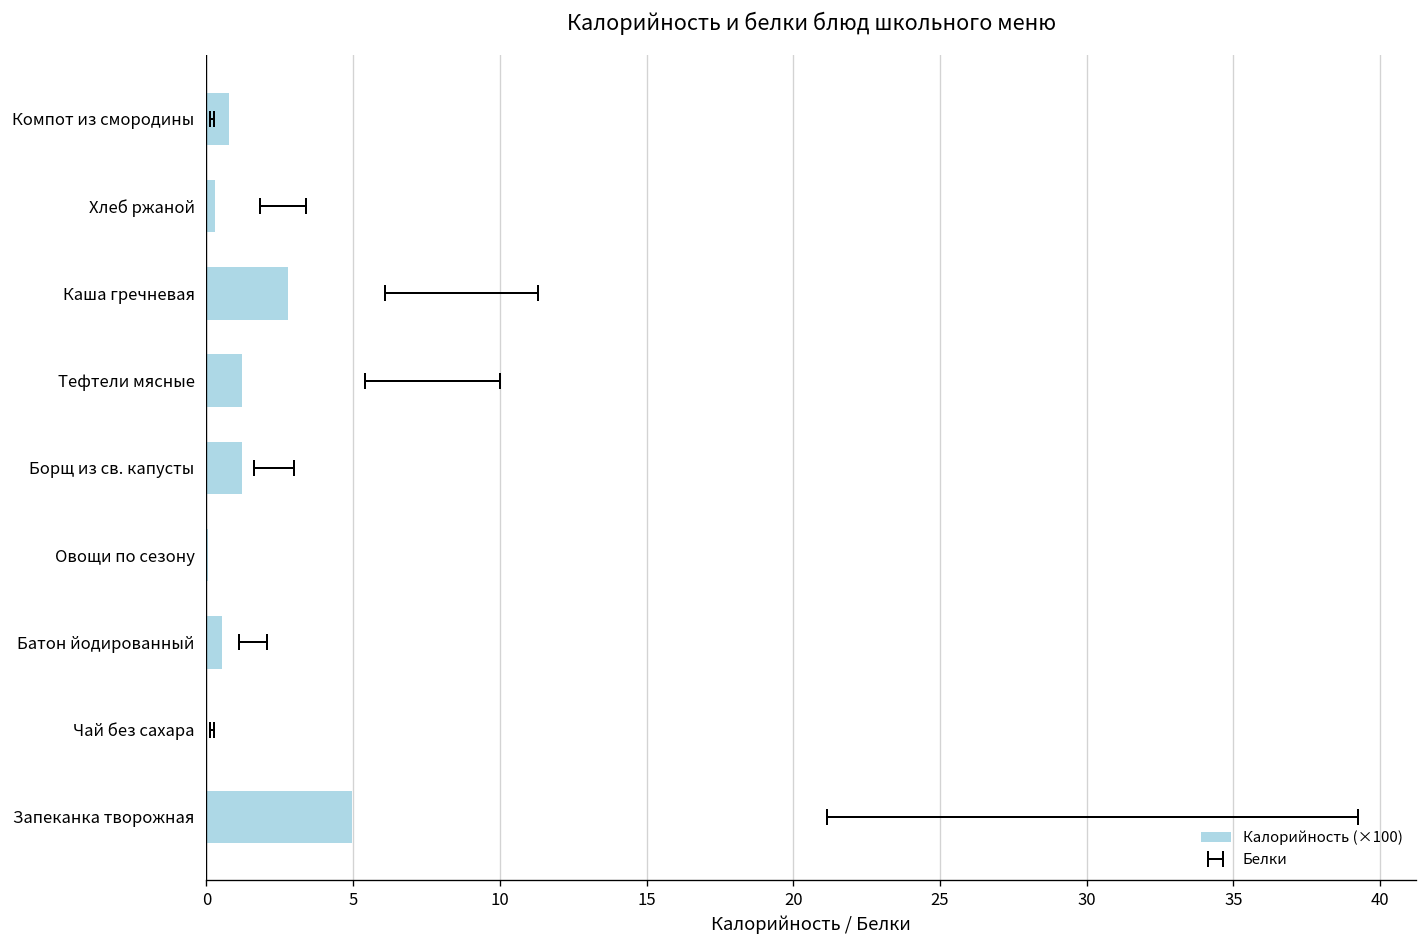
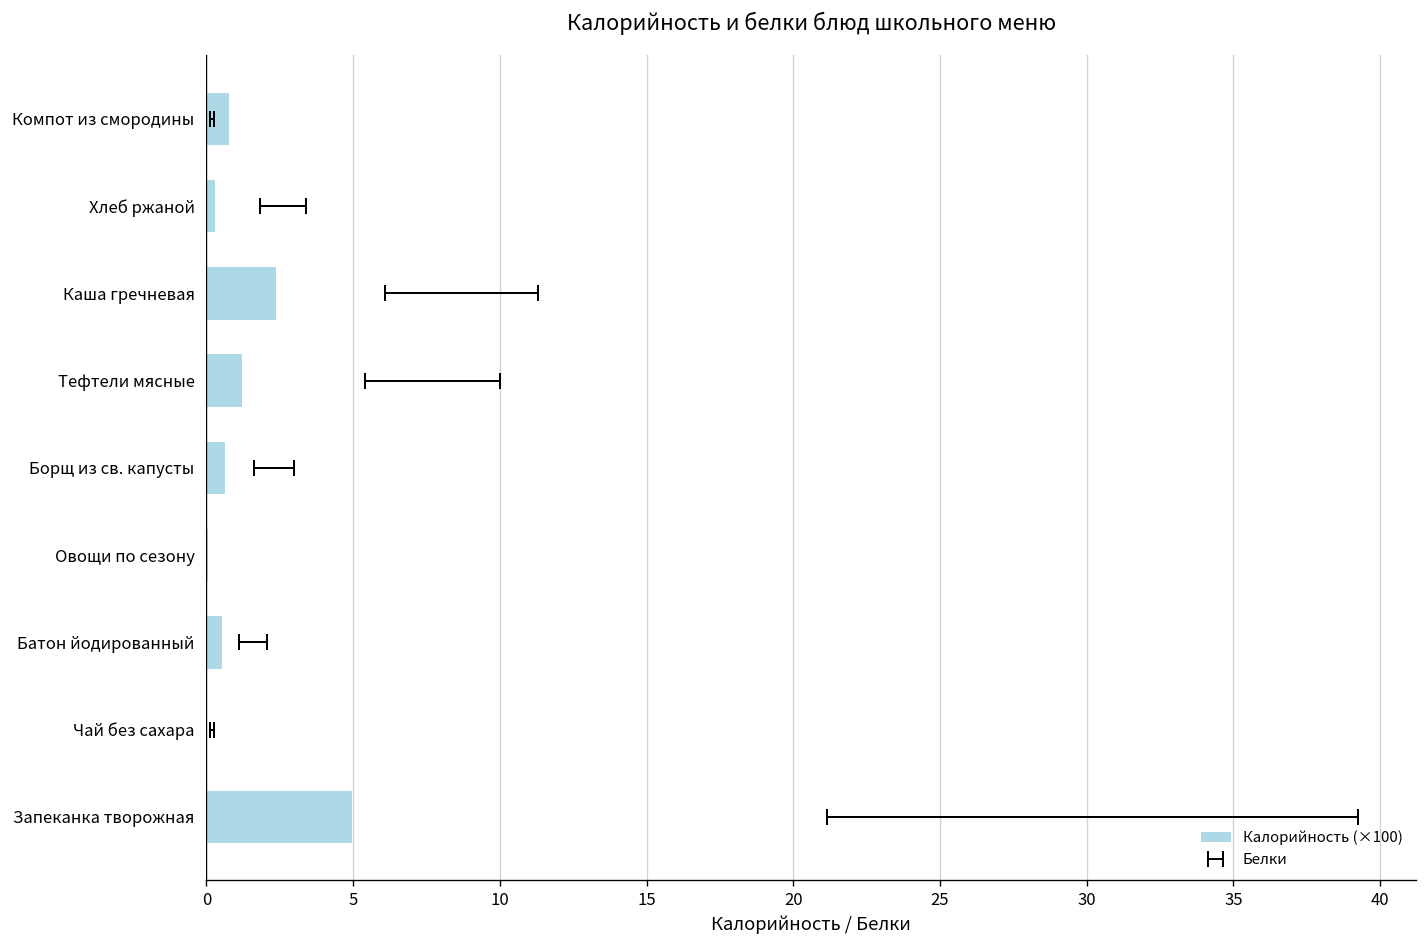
Калорийность (×100), Каша гречневая: 2.8 -> 2.4
Калорийность (×100), Борщ из св. капусты: 1.2 -> 0.6
